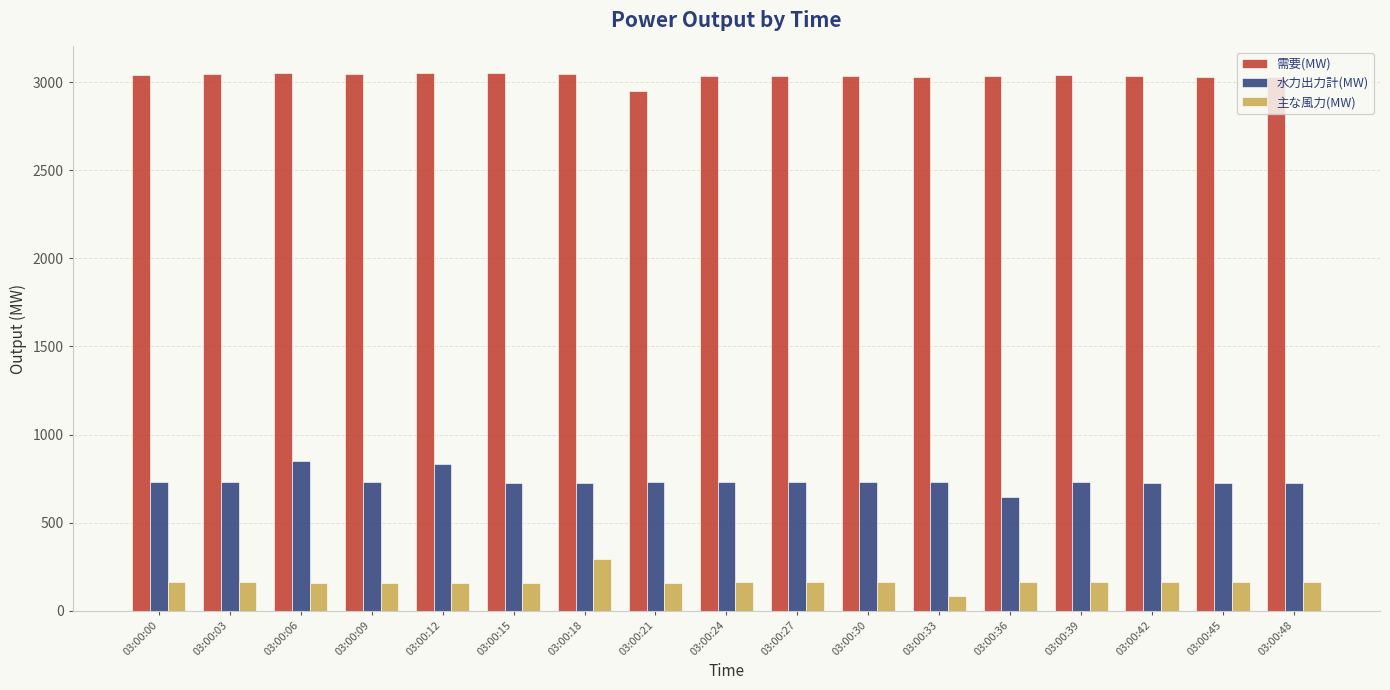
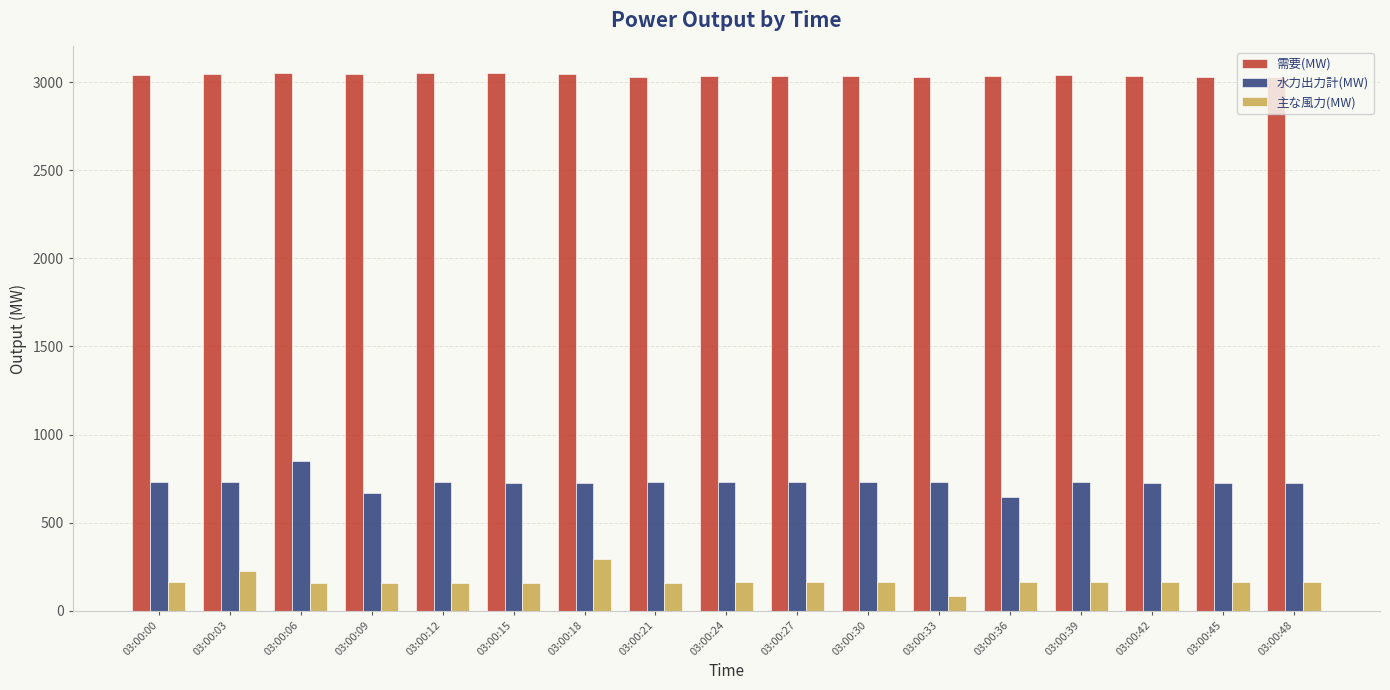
主な風力(MW), 03:00:03: 160 -> 230
水力出力計(MW), 03:00:09: 730 -> 670
水力出力計(MW), 03:00:12: 830 -> 730
需要(MW), 03:00:21: 2950 -> 3030
